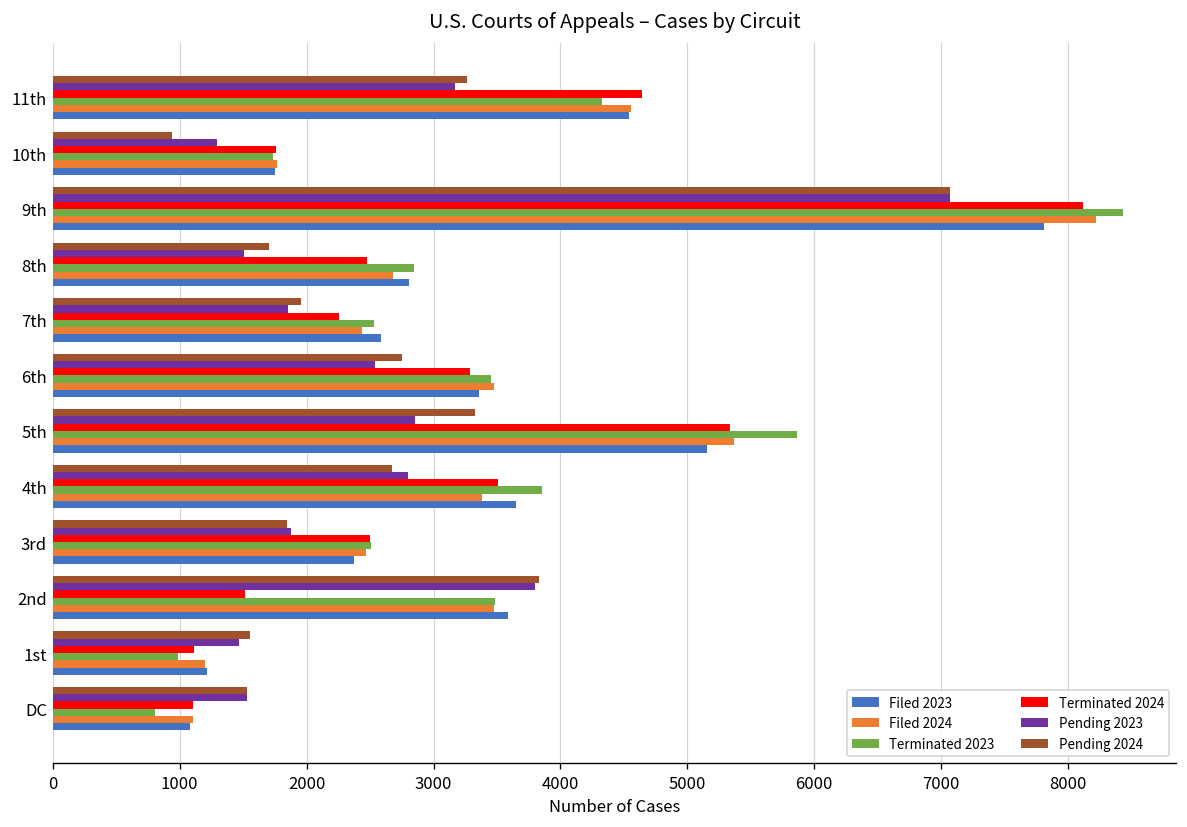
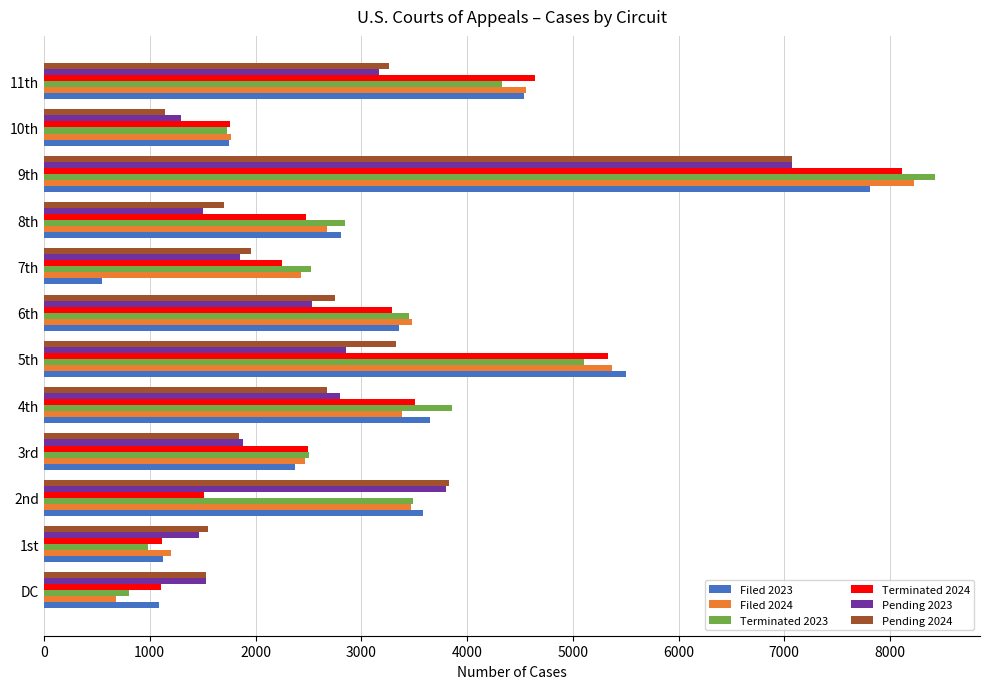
Pending 2024, 10th: 940 -> 1140
Filed 2023, 7th: 2590 -> 550
Terminated 2023, 5th: 5870 -> 5110
Filed 2023, 5th: 5160 -> 5500
Filed 2023, 1st: 1220 -> 1130
Filed 2024, DC: 1110 -> 680
